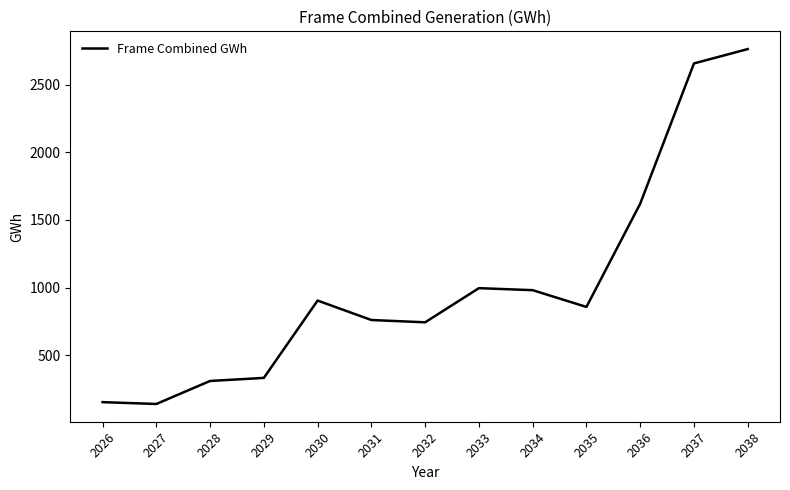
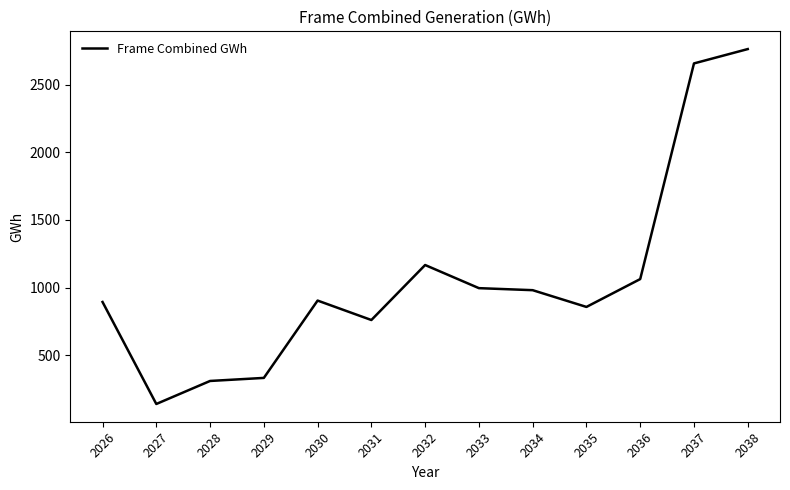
2026: 150 -> 890
2032: 740 -> 1170
2036: 1620 -> 1060
